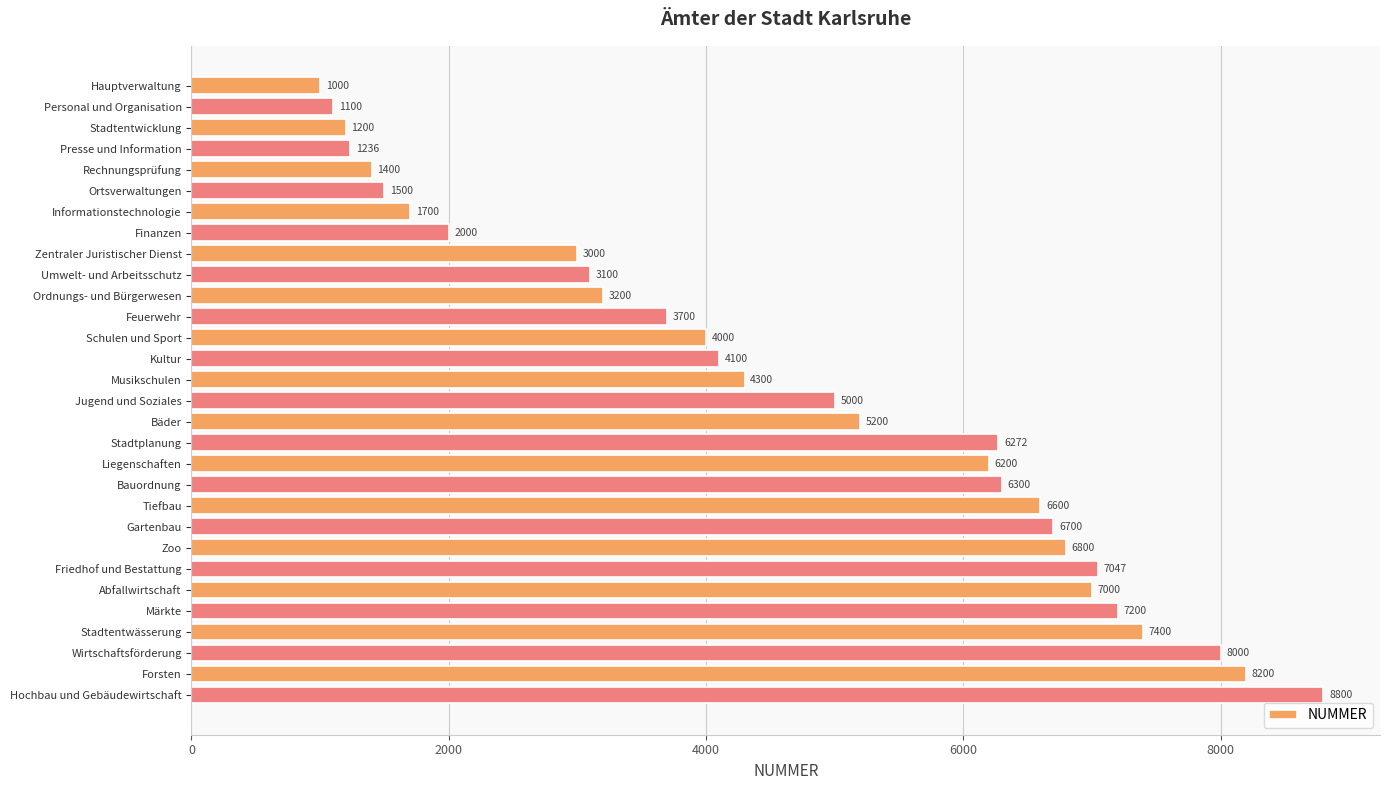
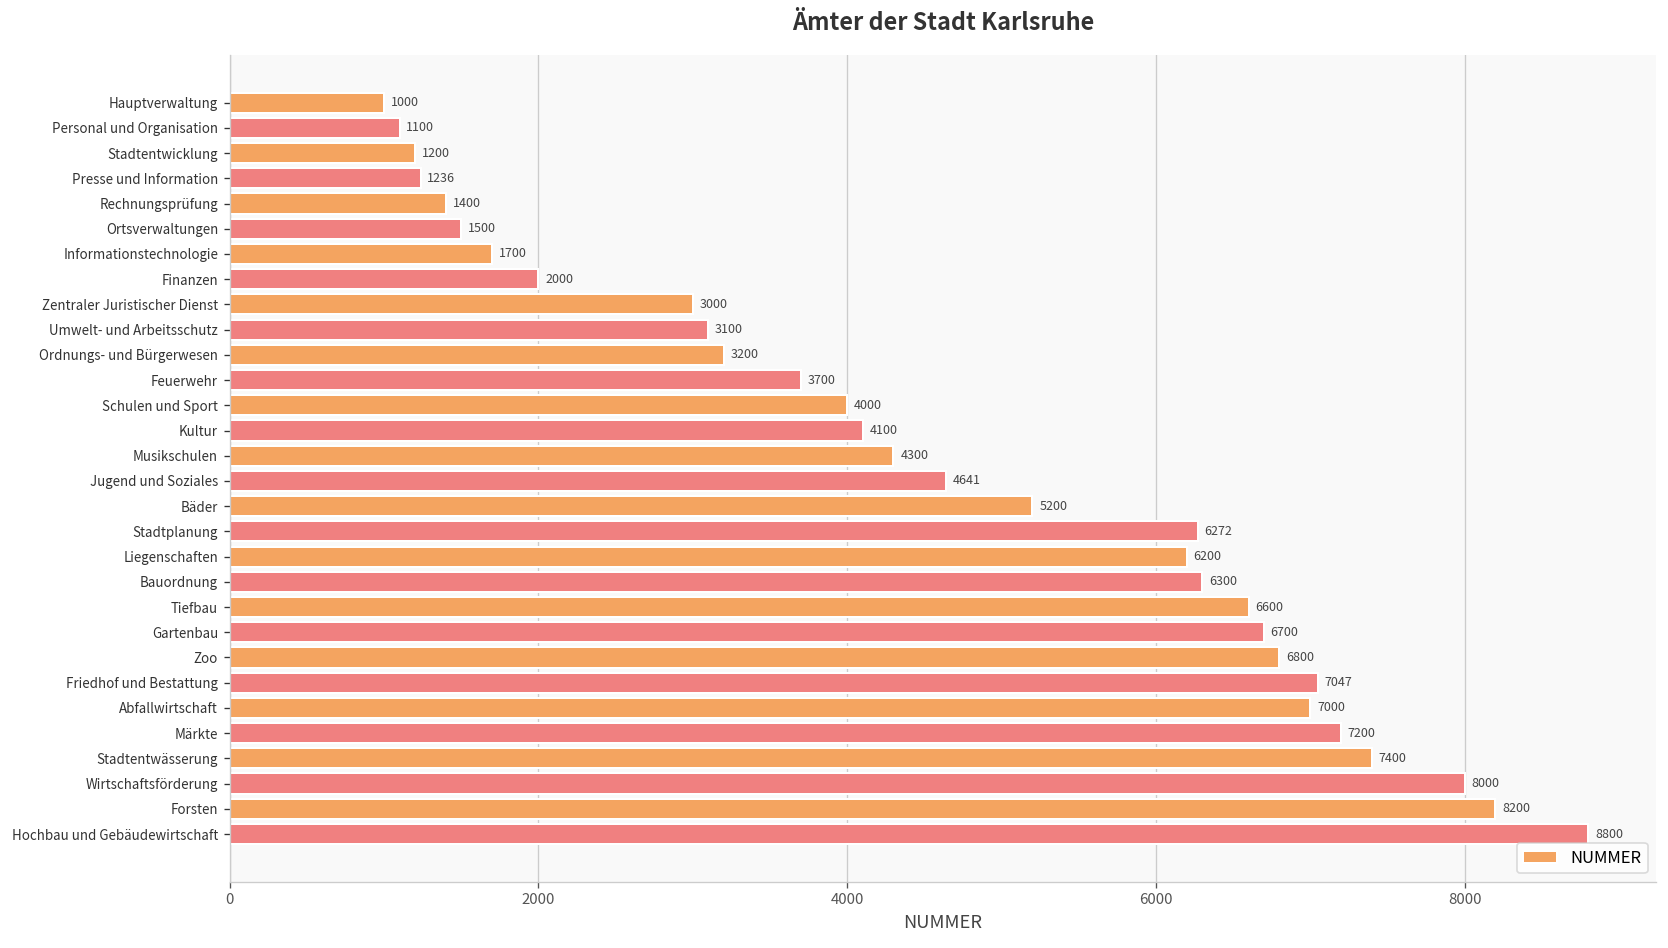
Jugend und Soziales: 5000 -> 4641
